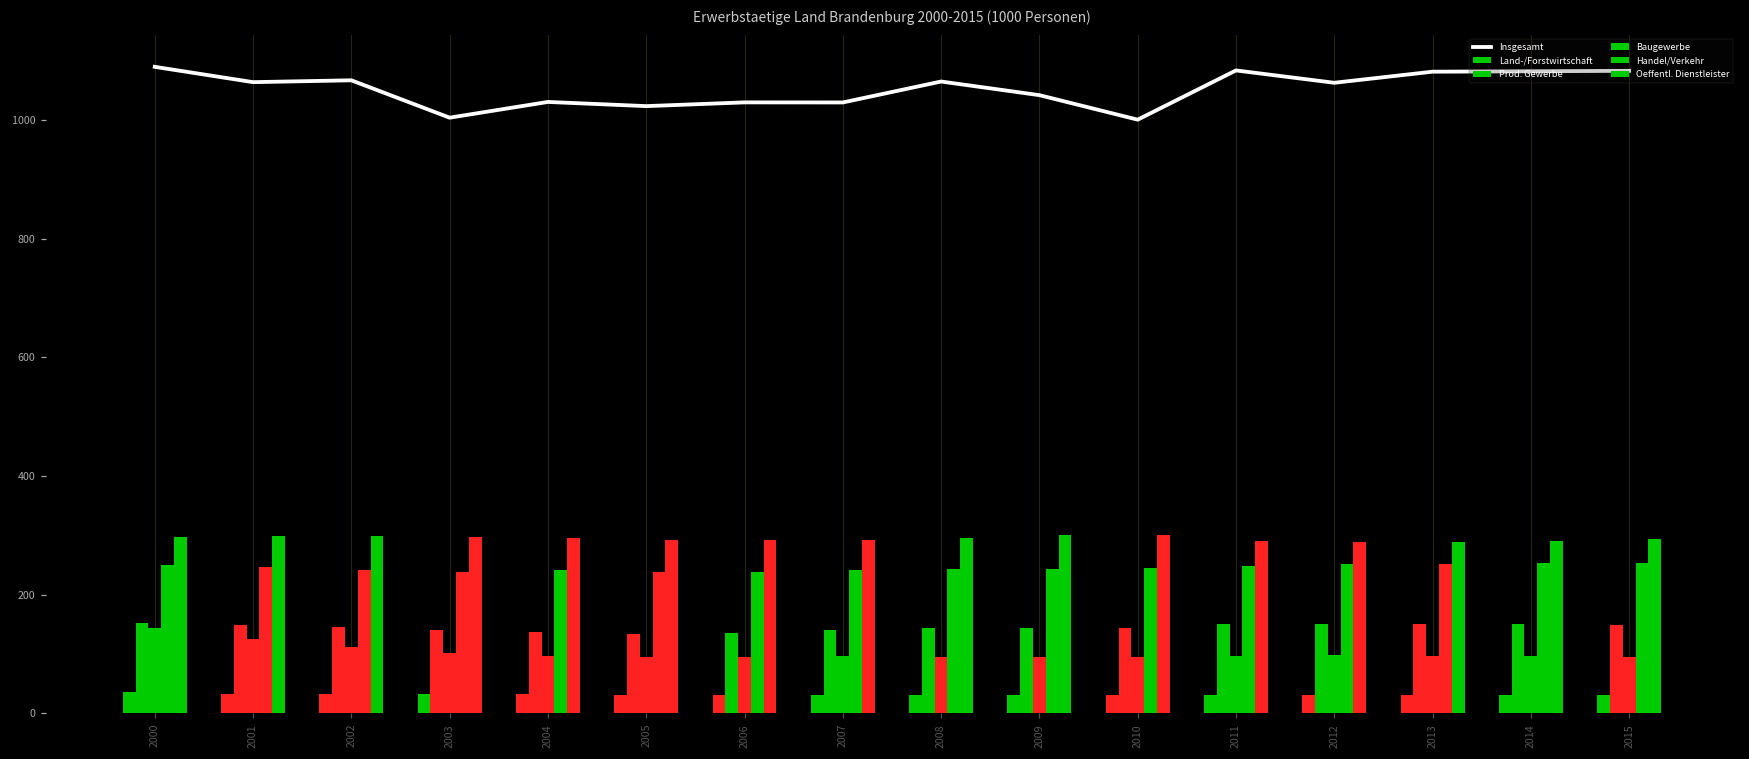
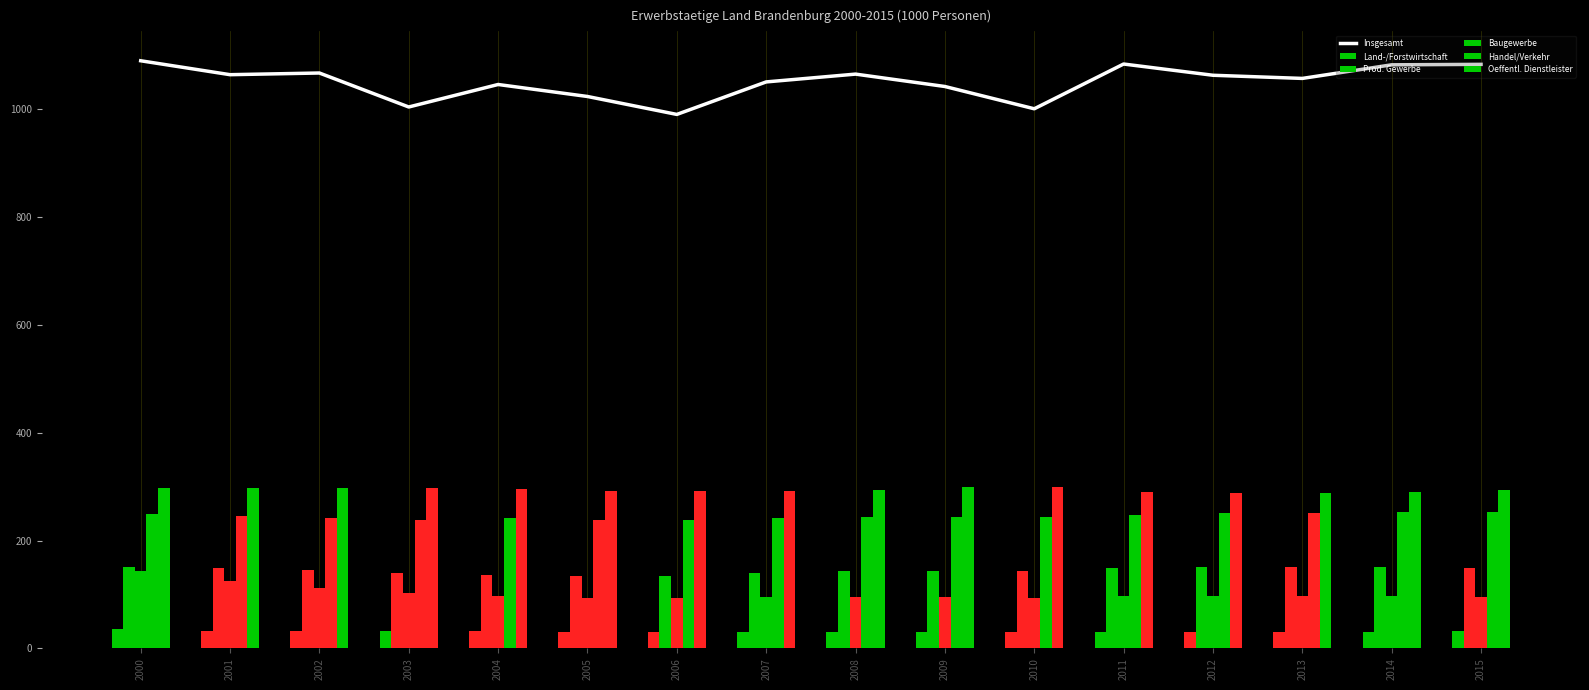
Insgesamt, 2004: 1030 -> 1050
Insgesamt, 2006: 1030 -> 990
Insgesamt, 2007: 1030 -> 1050
Insgesamt, 2013: 1080 -> 1060
